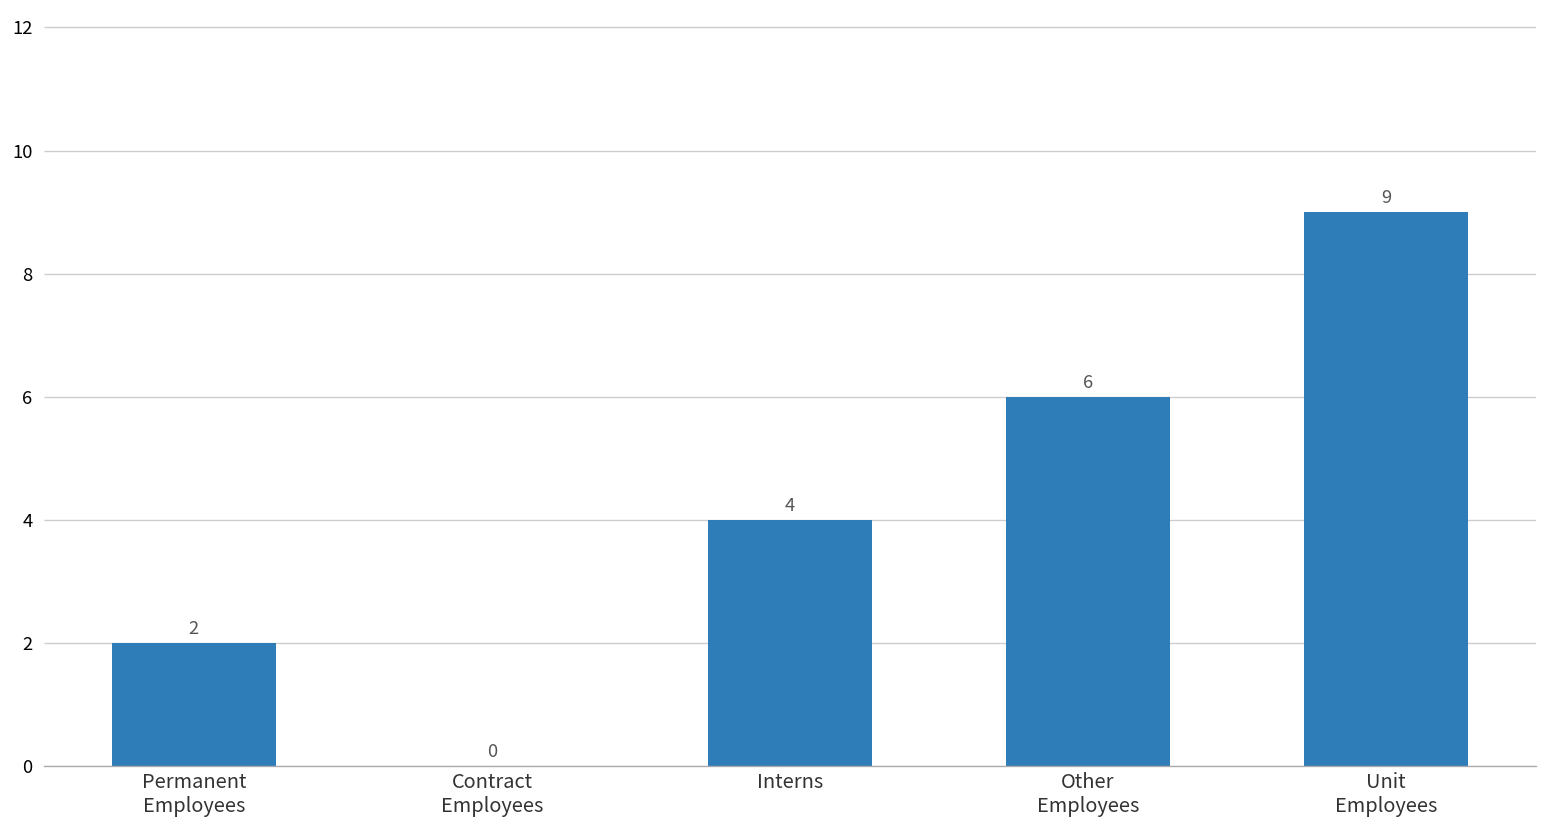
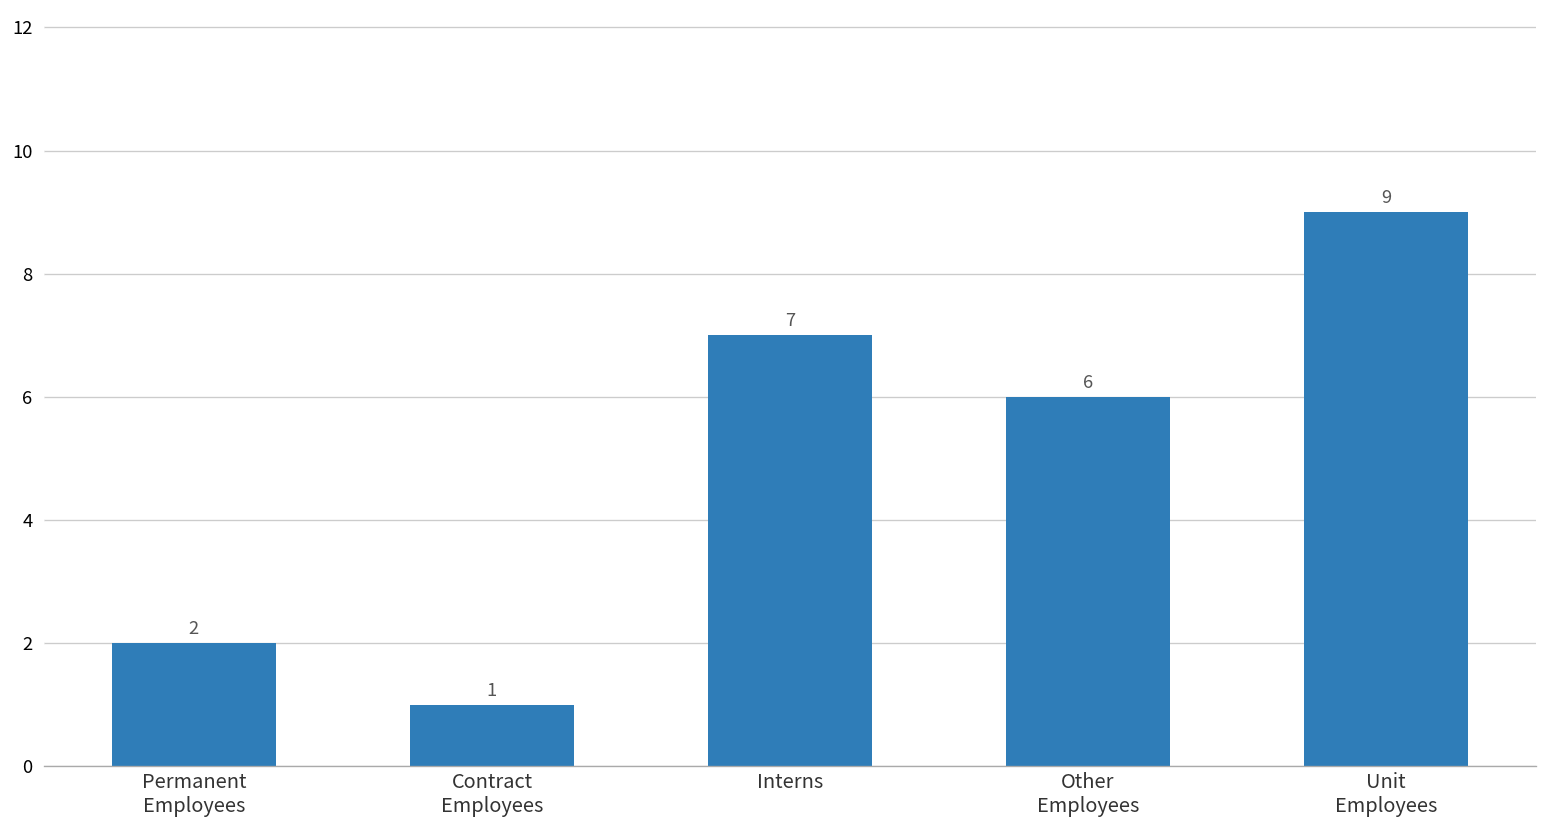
Contract Employees: 0 -> 1
Interns: 4 -> 7
